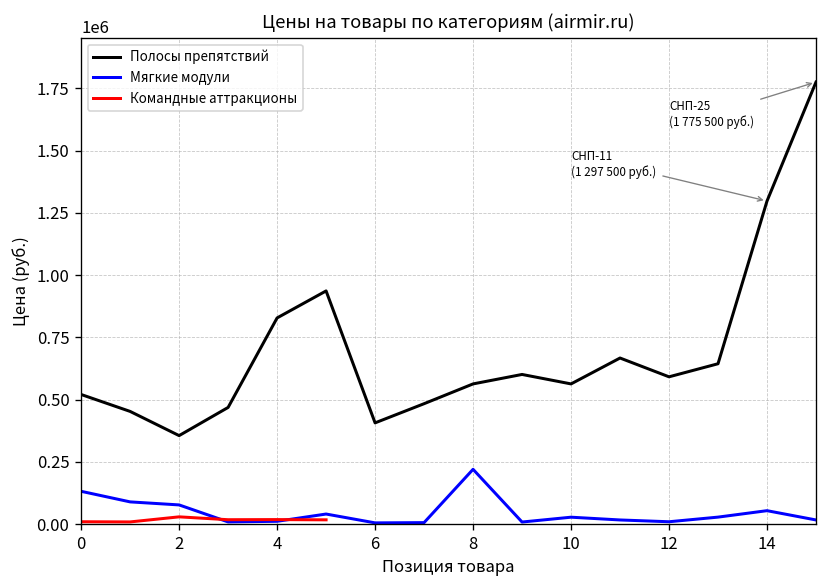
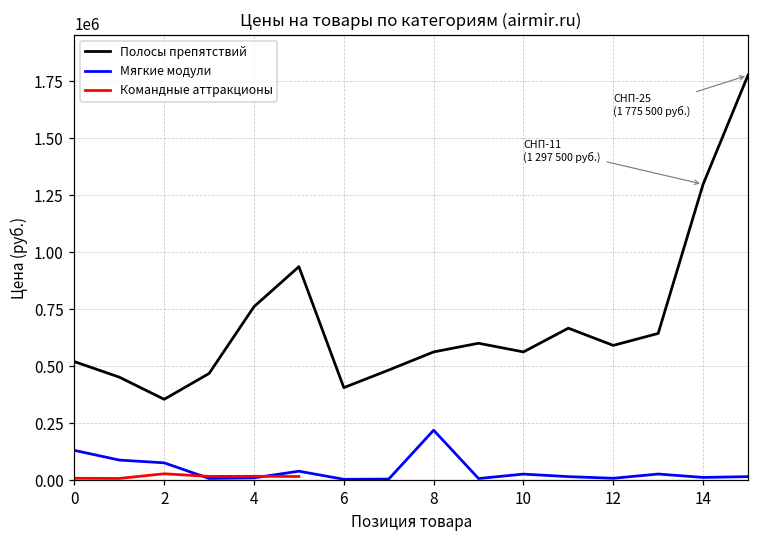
Полосы препятствий, 4: 830000 -> 760000
Мягкие модули, 14: 50000 -> 10000
